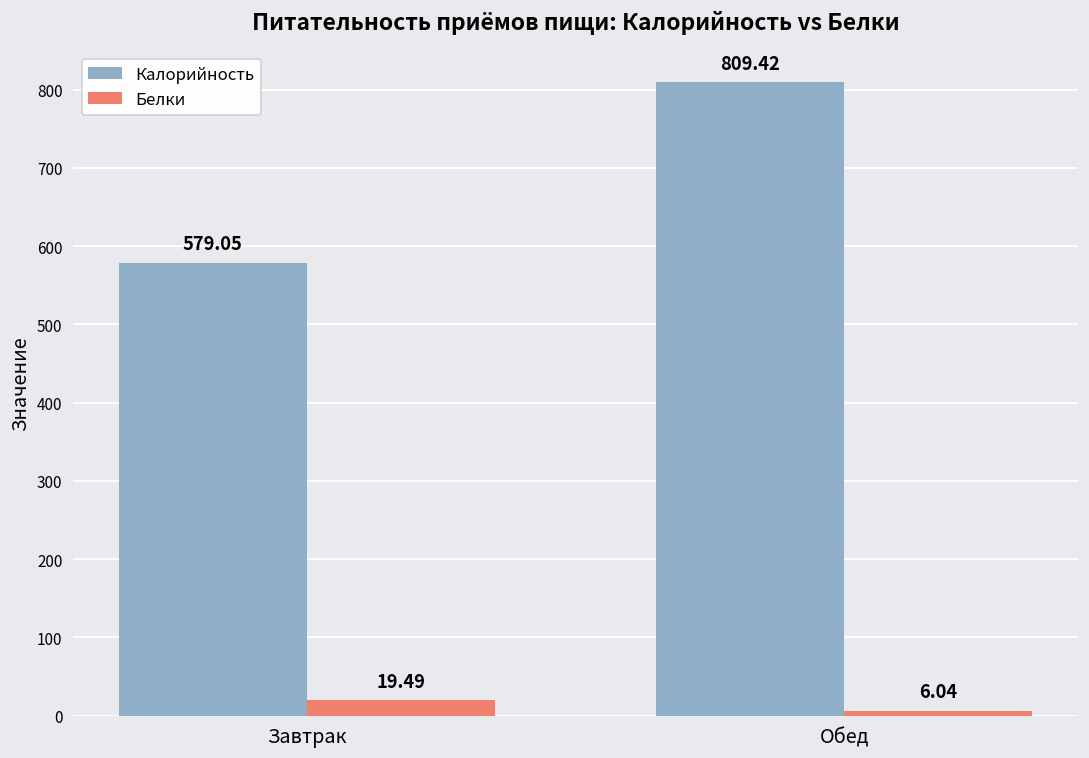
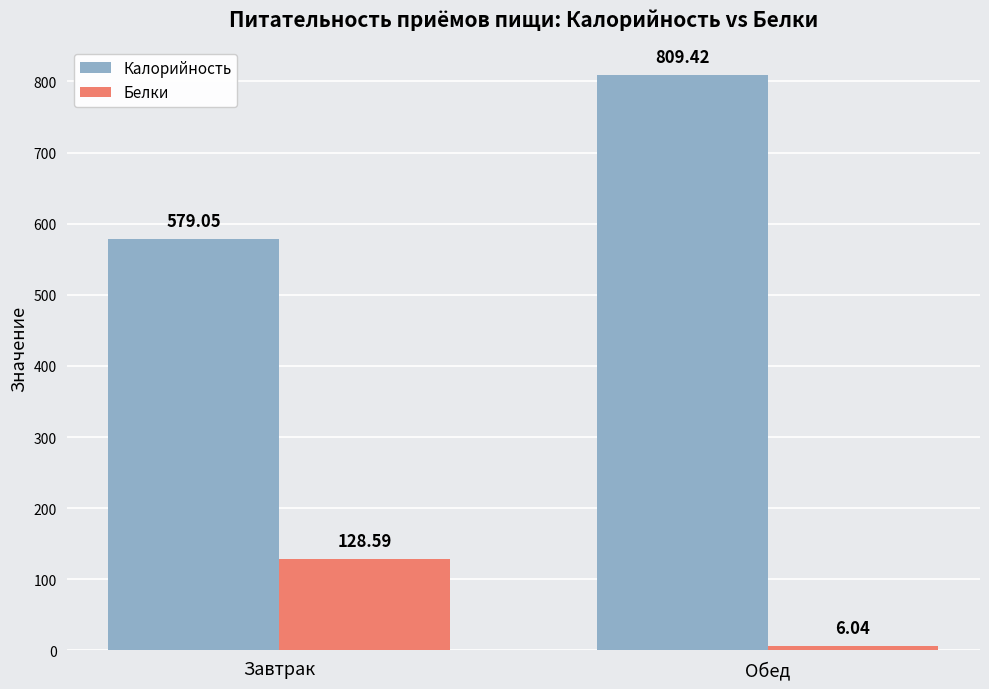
Белки, Завтрак: 19.49 -> 128.59
